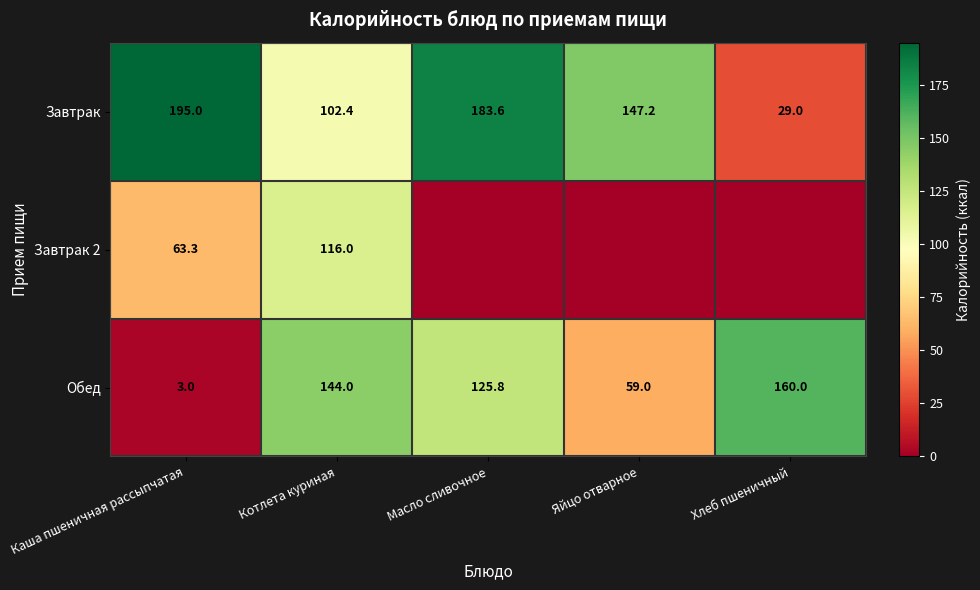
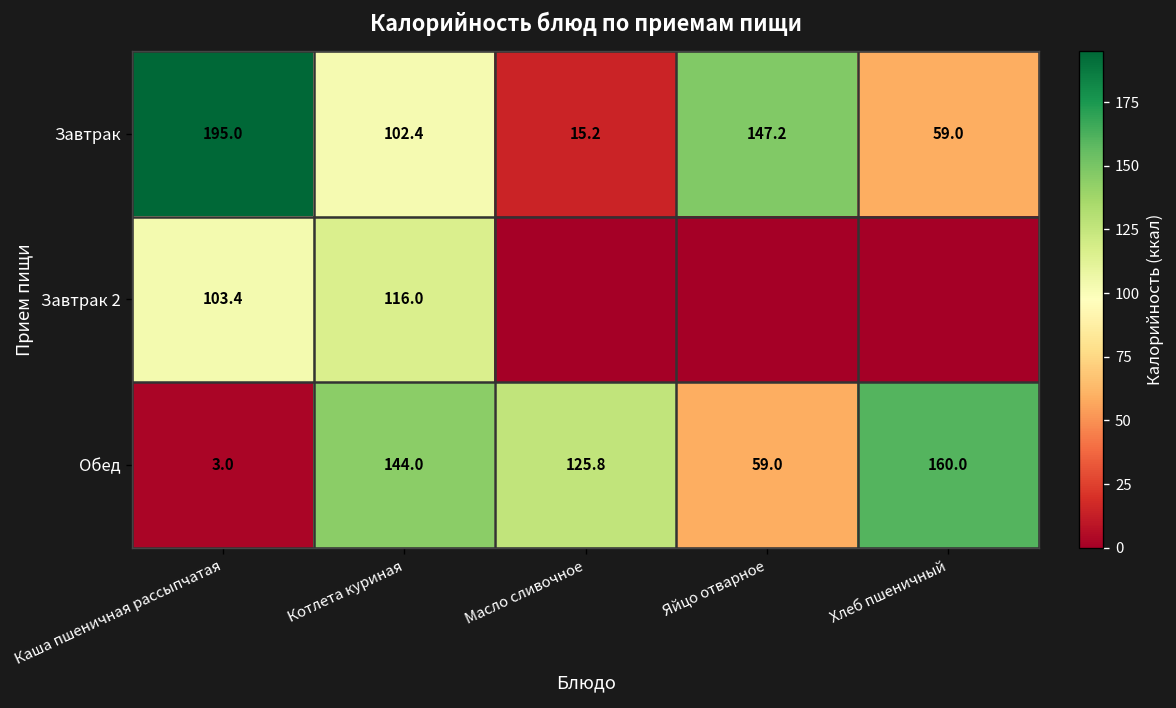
Завтрак, Масло сливочное: 183.6 -> 15.2
Завтрак, Хлеб пшеничный: 29.0 -> 59.0
Завтрак 2, Каша пшеничная рассыпчатая: 63.3 -> 103.4
